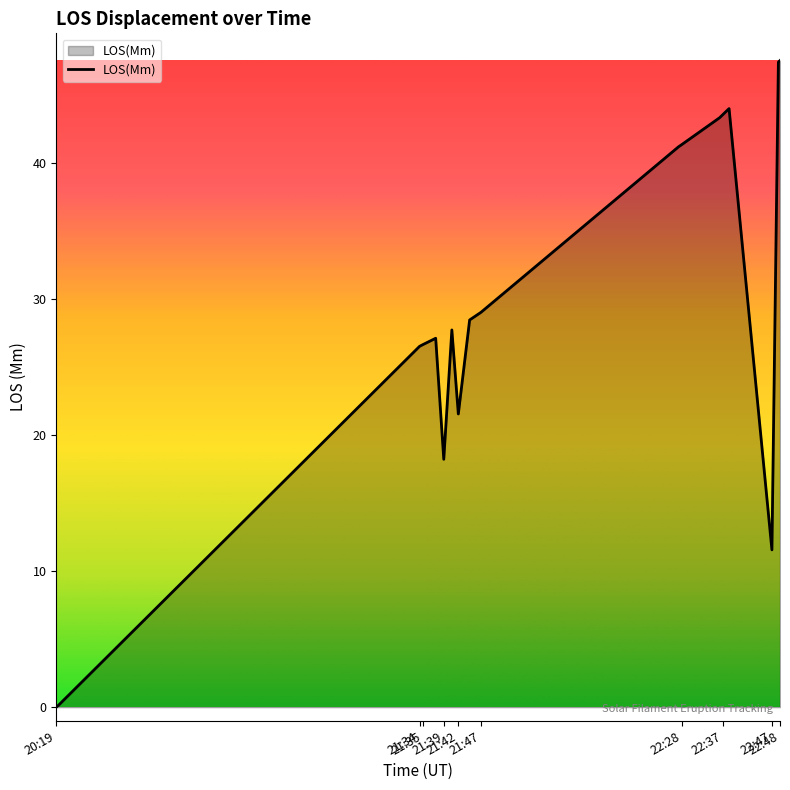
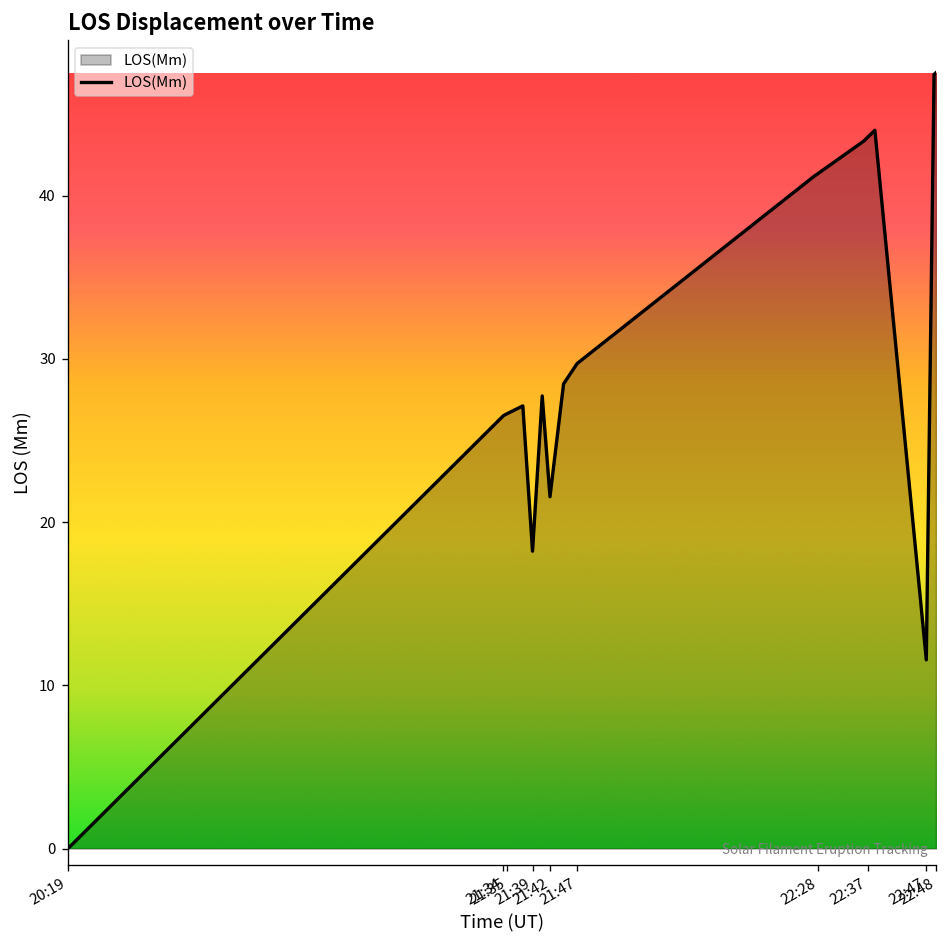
21:47: 29.0 -> 29.7
